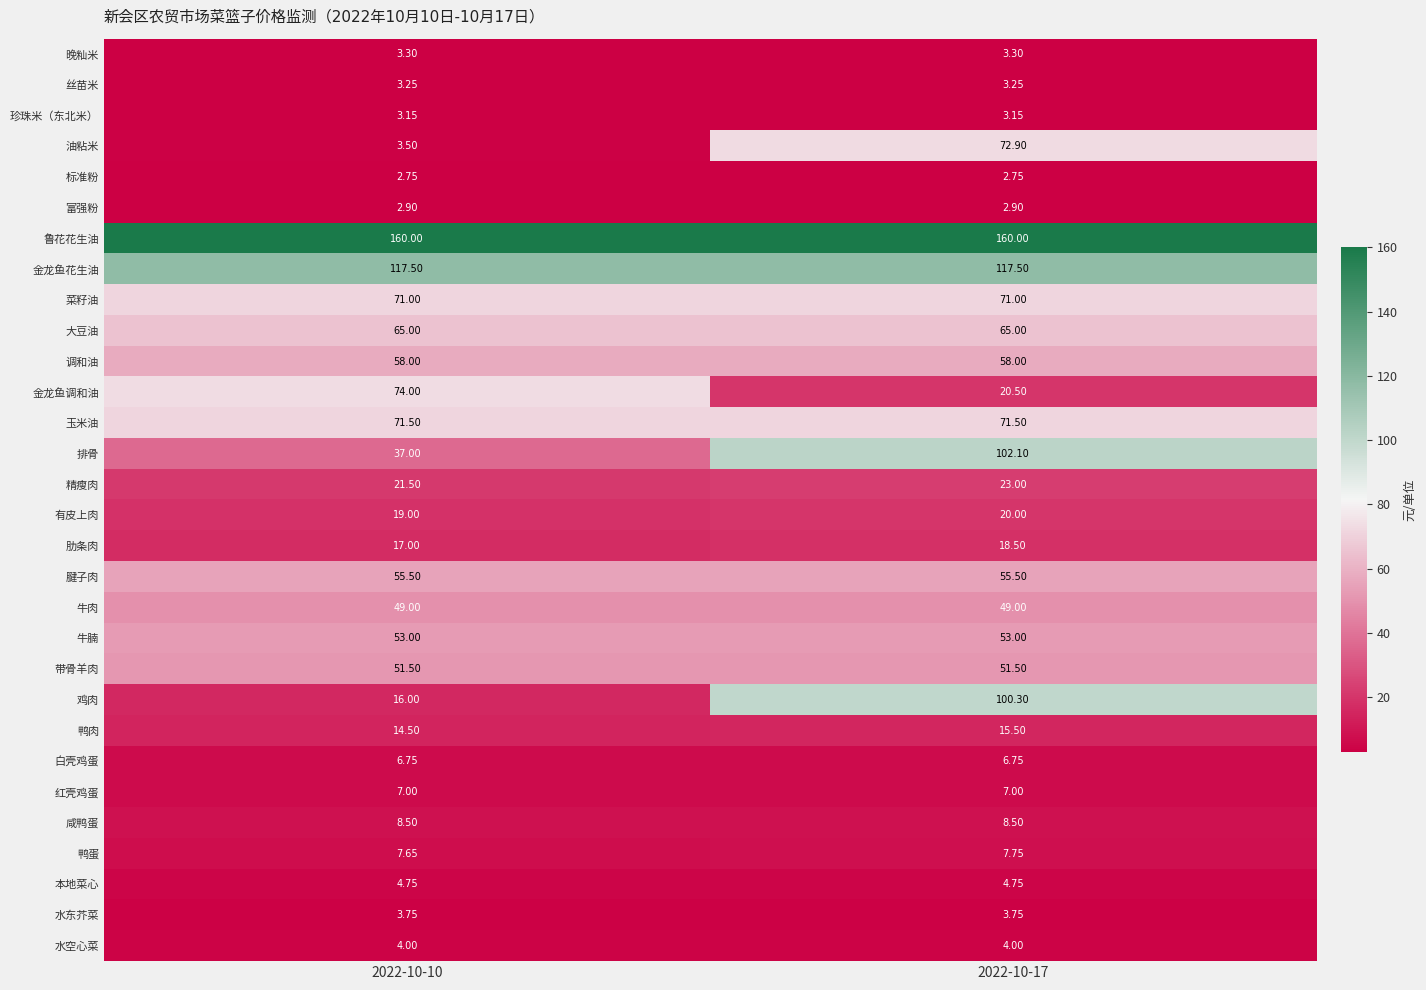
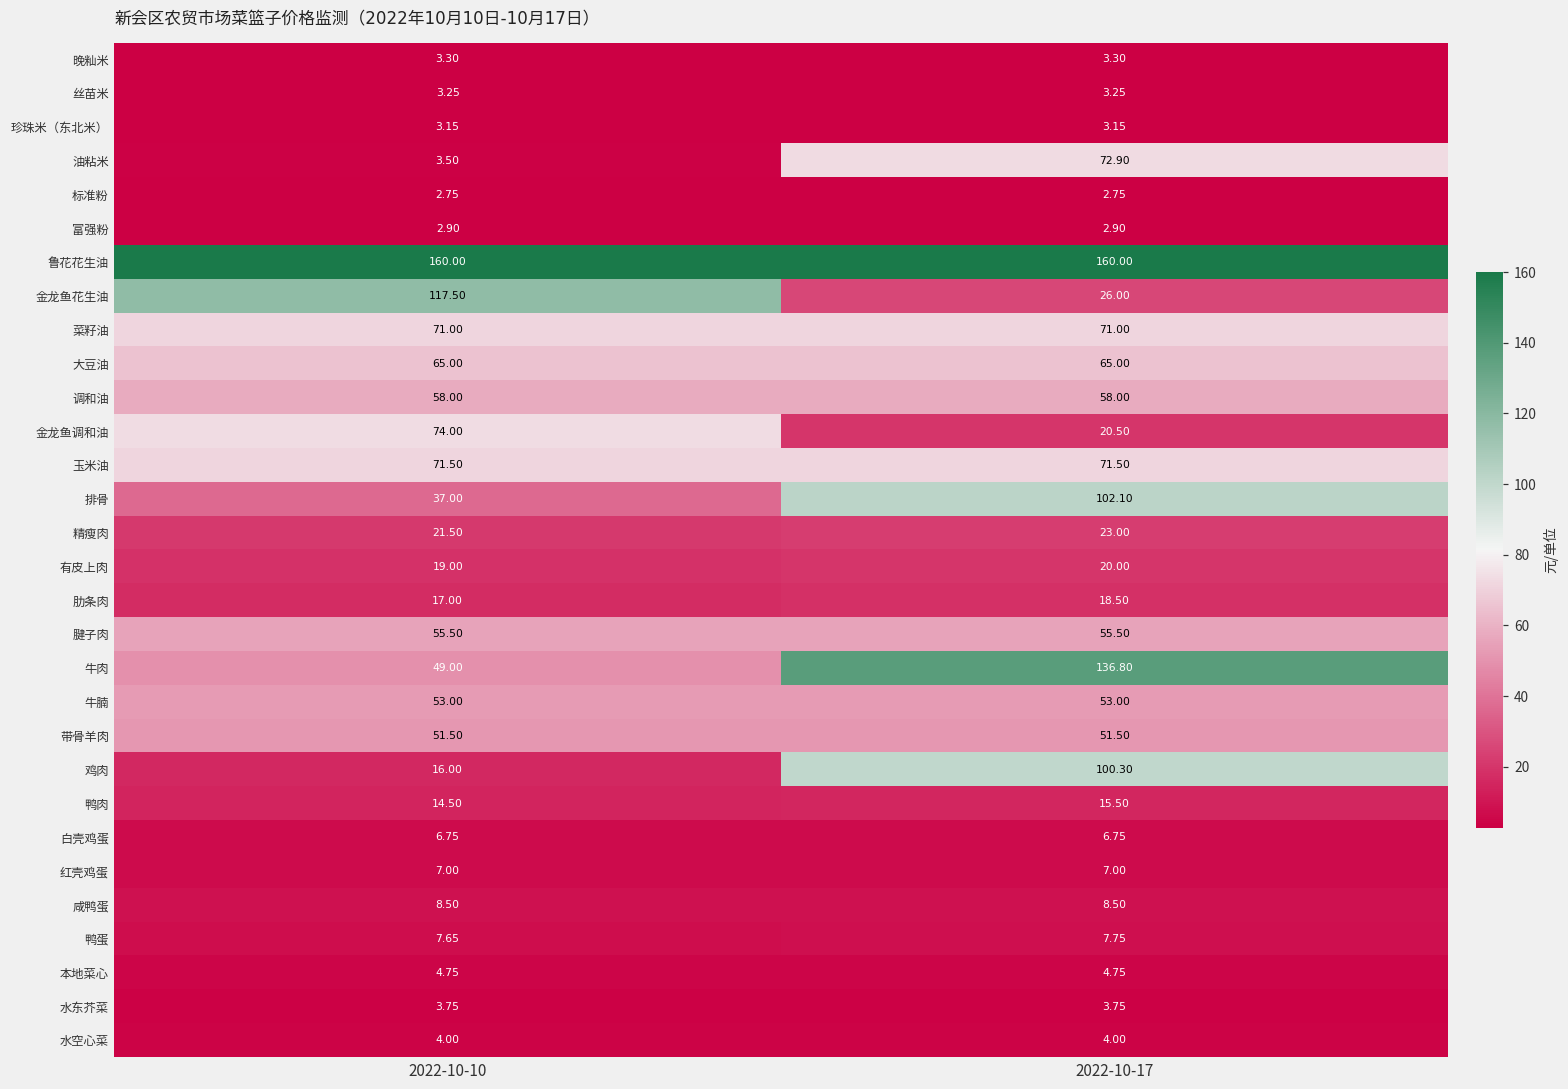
金龙鱼花生油, 2022-10-17: 117.50 -> 26.00
牛肉, 2022-10-17: 49.00 -> 136.80
